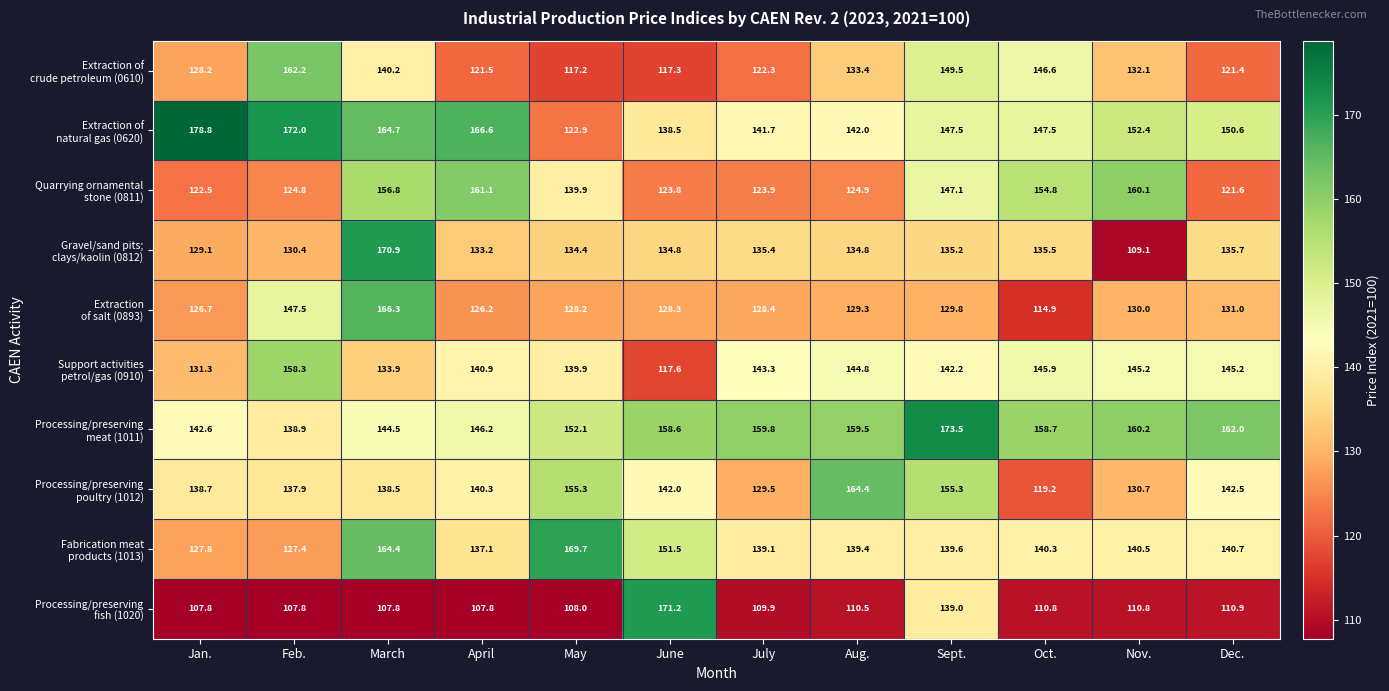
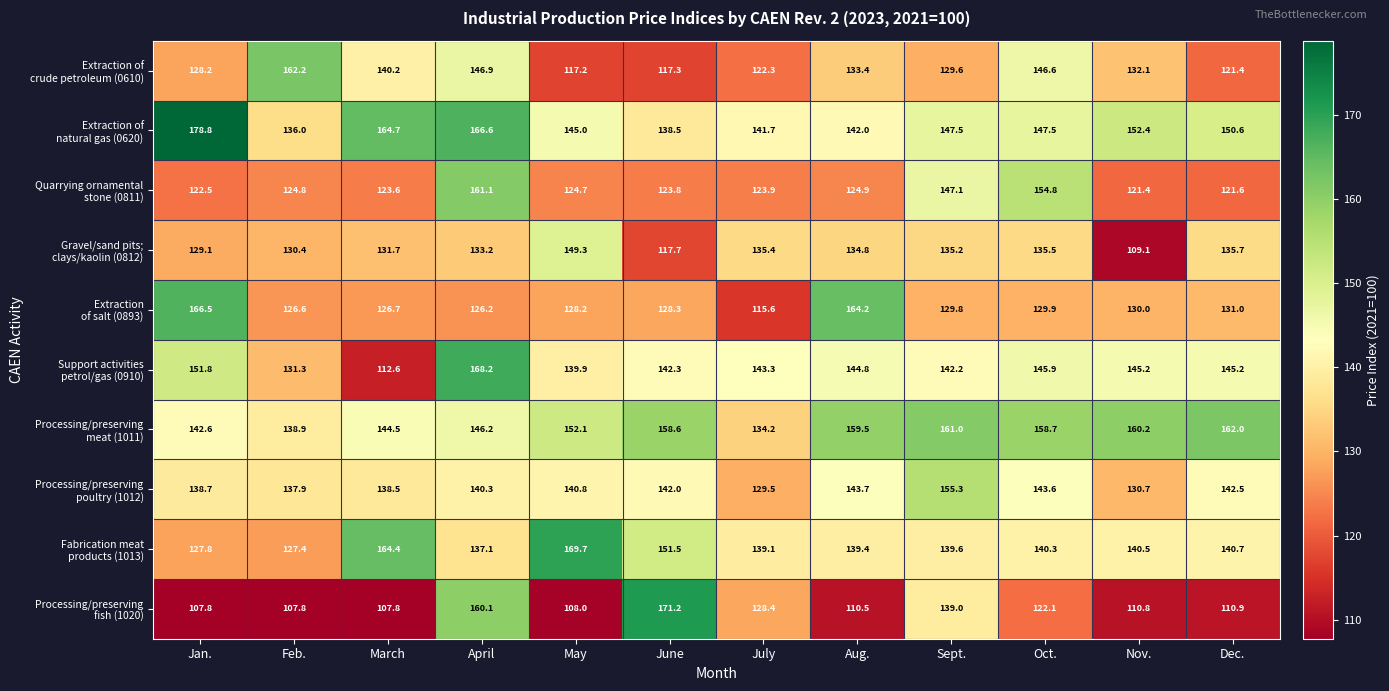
Extraction of crude petroleum (0610), April: 121.5 -> 146.9
Extraction of crude petroleum (0610), Sept.: 149.5 -> 129.6
Extraction of natural gas (0620), Feb.: 172.0 -> 136.0
Extraction of natural gas (0620), May: 122.9 -> 145.0
Quarrying ornamental stone (0811), March: 156.8 -> 123.6
Quarrying ornamental stone (0811), May: 139.9 -> 124.7
Quarrying ornamental stone (0811), Nov.: 160.1 -> 121.4
Gravel/sand pits; clays/kaolin (0812), March: 170.9 -> 131.7
Gravel/sand pits; clays/kaolin (0812), May: 134.4 -> 149.3
Gravel/sand pits; clays/kaolin (0812), June: 134.8 -> 117.7
Extraction of salt (0893), Jan.: 126.7 -> 166.5
Extraction of salt (0893), Feb.: 147.5 -> 126.6
Extraction of salt (0893), March: 166.3 -> 126.7
Extraction of salt (0893), July: 128.4 -> 115.6
Extraction of salt (0893), Aug.: 129.3 -> 164.2
Extraction of salt (0893), Oct.: 114.9 -> 129.9
Support activities petrol/gas (0910), Jan.: 131.3 -> 151.8
Support activities petrol/gas (0910), Feb.: 158.3 -> 131.3
Support activities petrol/gas (0910), March: 133.9 -> 112.6
Support activities petrol/gas (0910), April: 140.9 -> 168.2
Support activities petrol/gas (0910), June: 117.6 -> 142.3
Processing/preserving meat (1011), July: 159.8 -> 134.2
Processing/preserving meat (1011), Sept.: 173.5 -> 161.0
Processing/preserving poultry (1012), May: 155.3 -> 140.8
Processing/preserving poultry (1012), Aug.: 164.4 -> 143.7
Processing/preserving poultry (1012), Oct.: 119.2 -> 143.6
Processing/preserving fish (1020), April: 107.8 -> 160.1
Processing/preserving fish (1020), July: 109.9 -> 128.4
Processing/preserving fish (1020), Oct.: 110.8 -> 122.1
